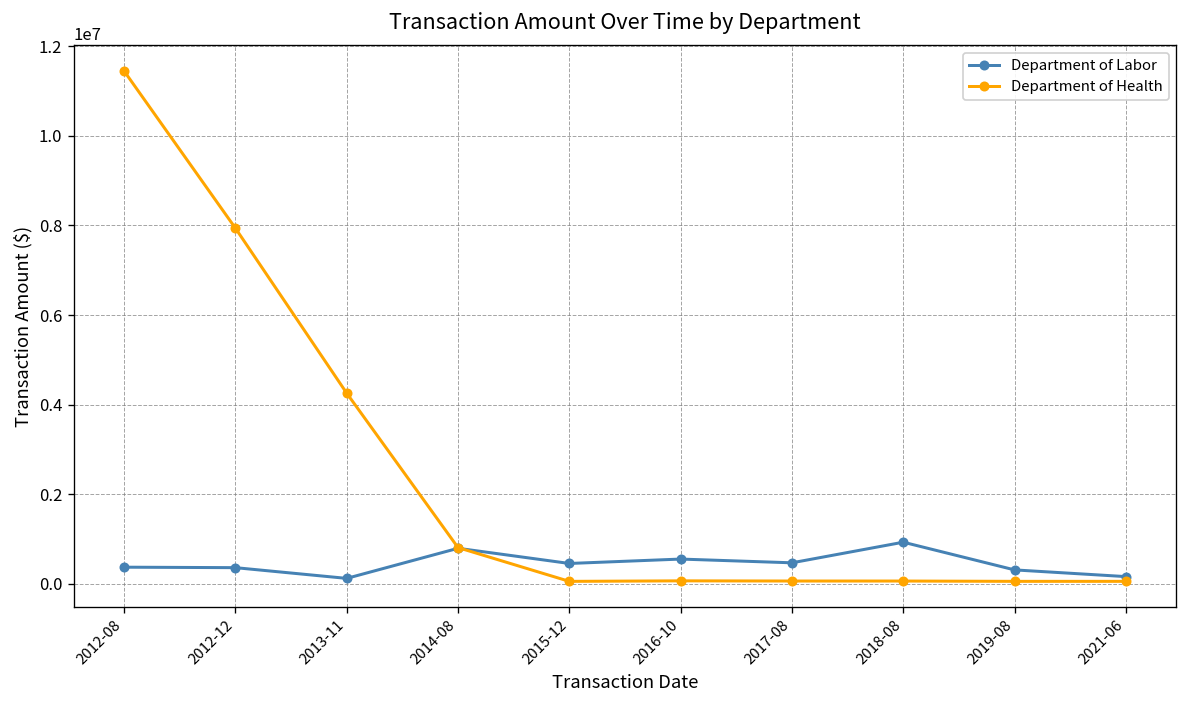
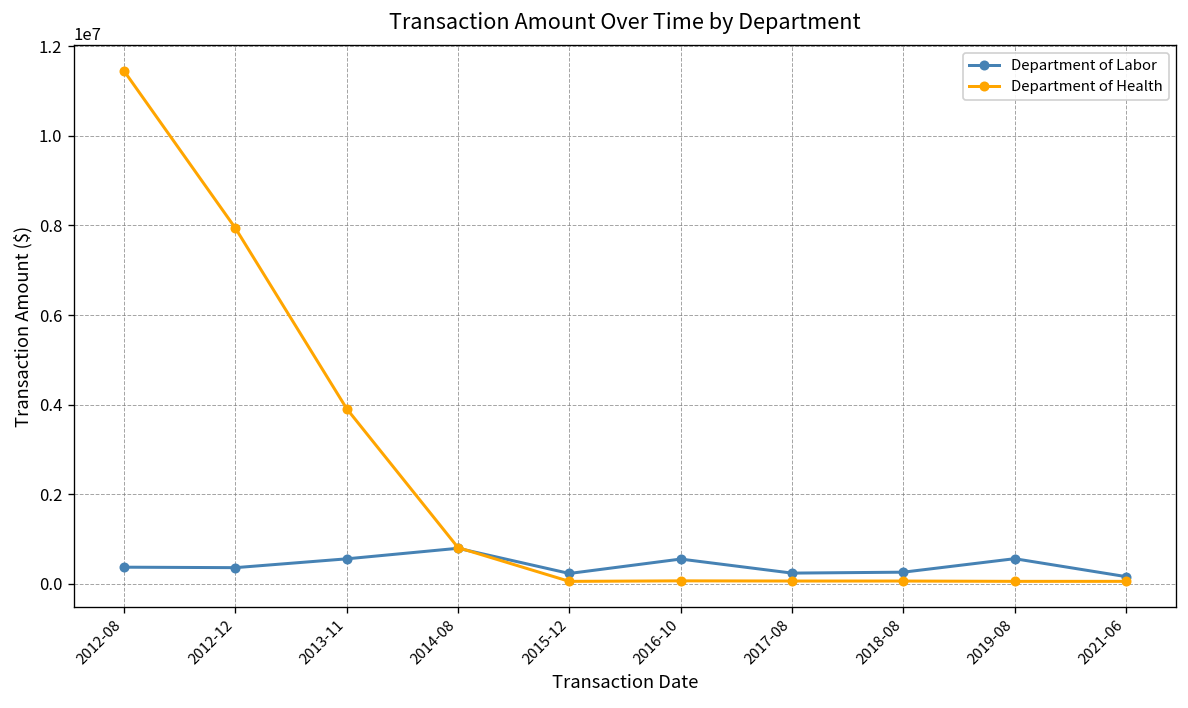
Department of Labor, 2013-11: 100000 -> 600000
Department of Health, 2013-11: 4300000 -> 3900000
Department of Labor, 2015-12: 500000 -> 200000
Department of Labor, 2017-08: 500000 -> 200000
Department of Labor, 2018-08: 900000 -> 300000
Department of Labor, 2019-08: 300000 -> 600000
